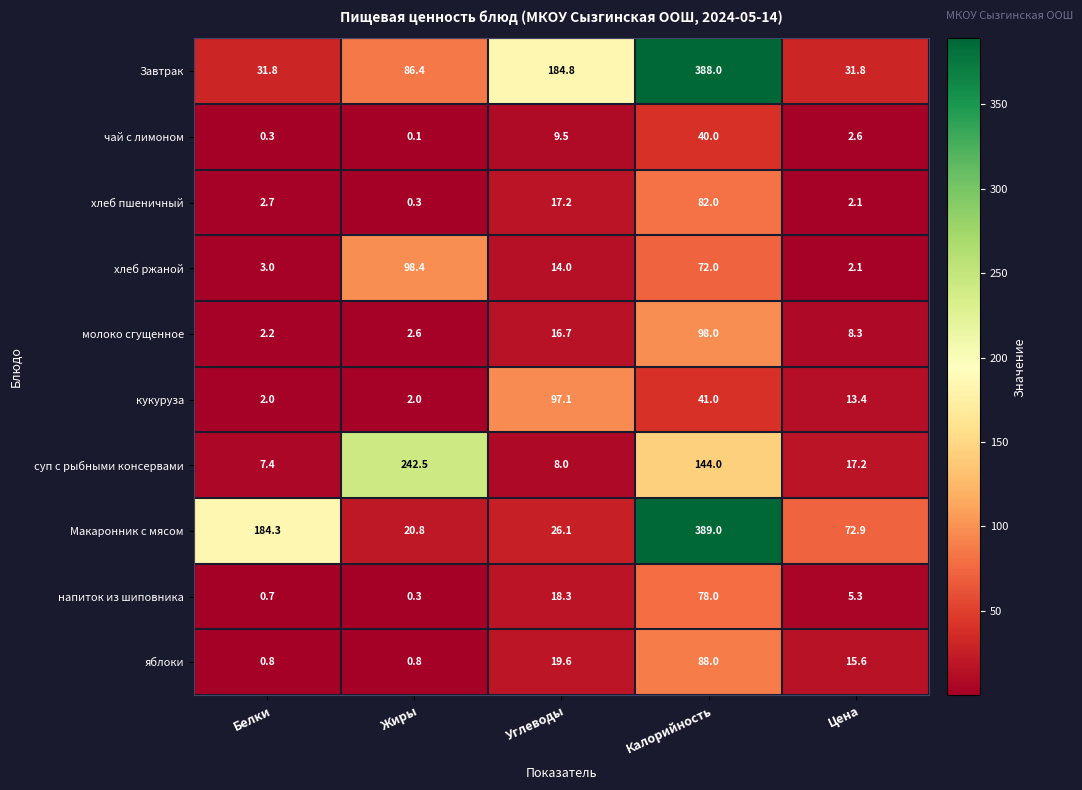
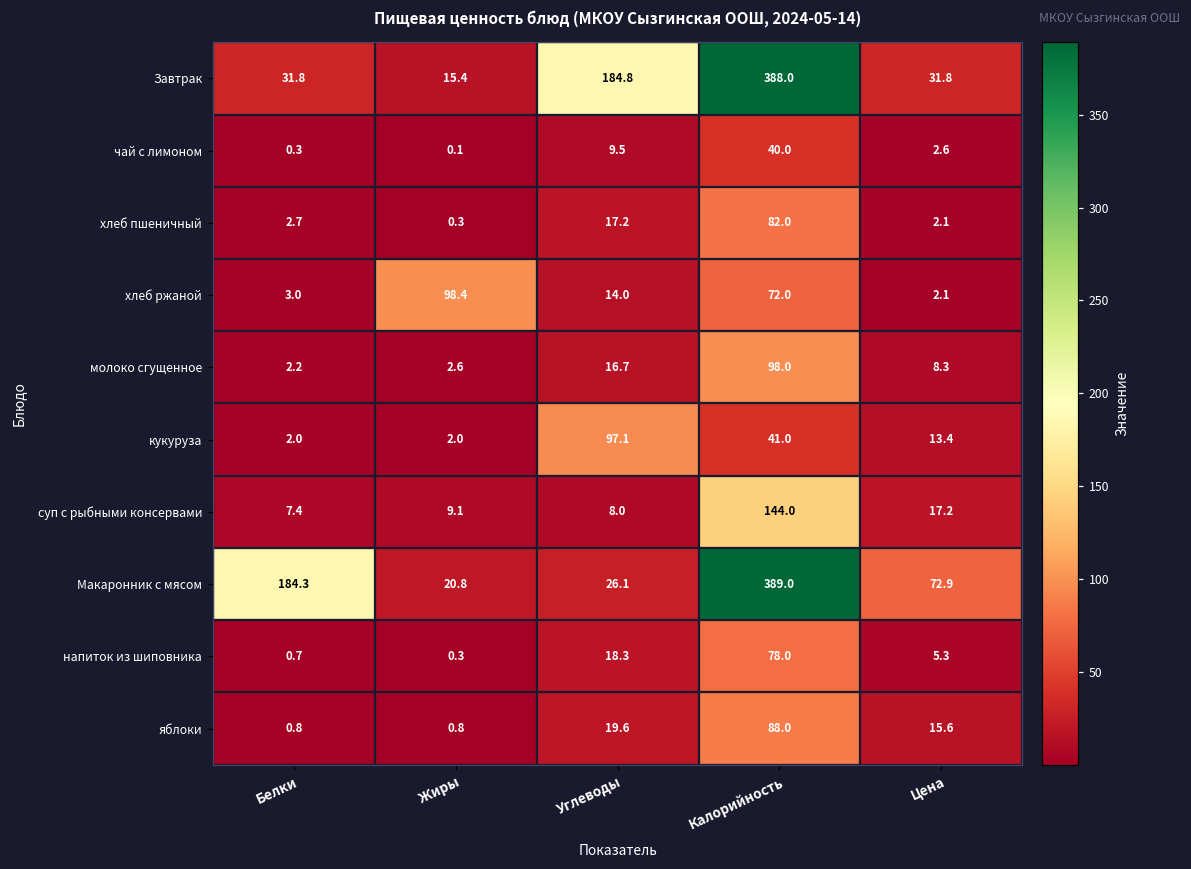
Завтрак, Жиры: 86.4 -> 15.4
суп с рыбными консервами, Жиры: 242.5 -> 9.1
